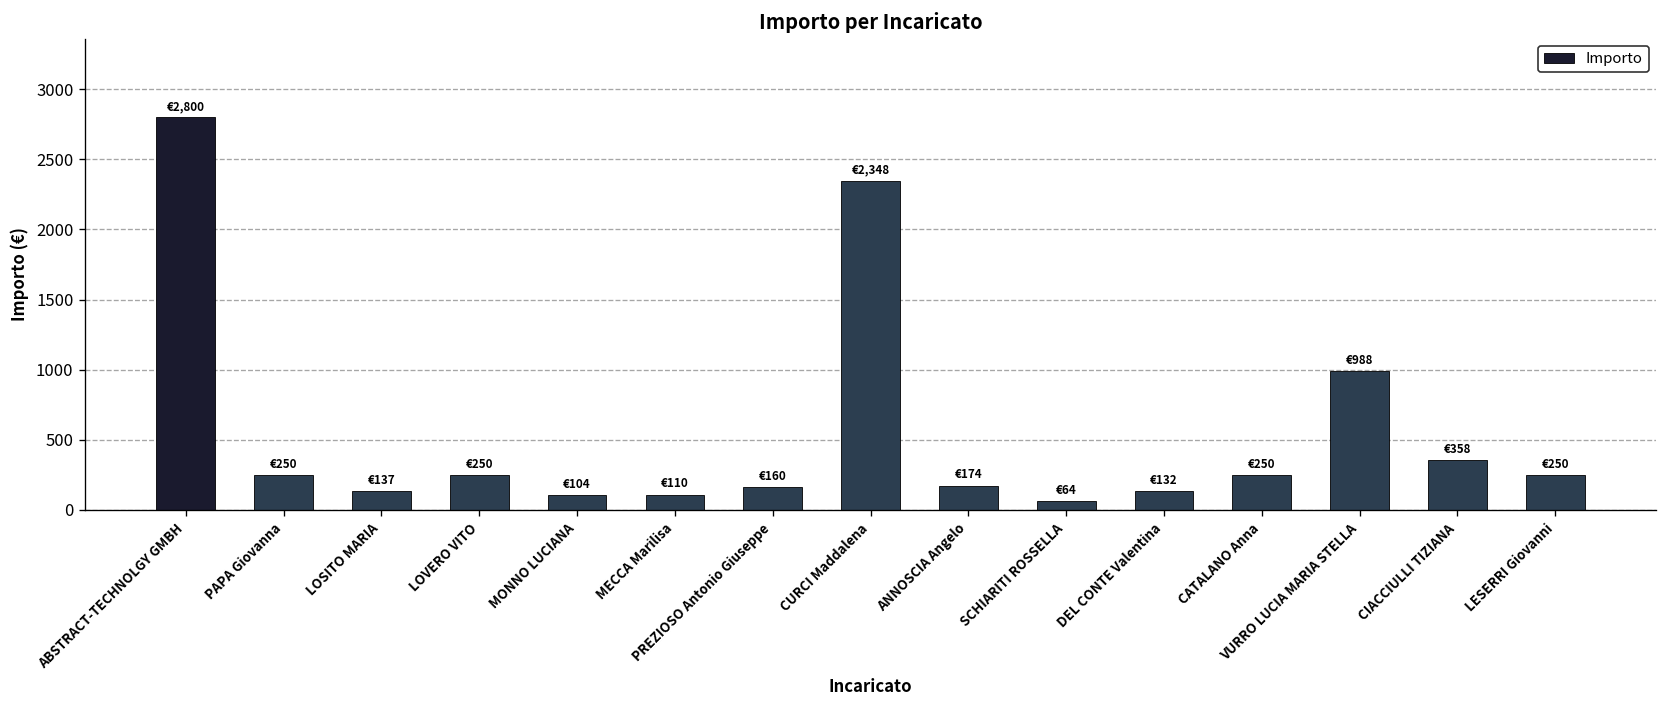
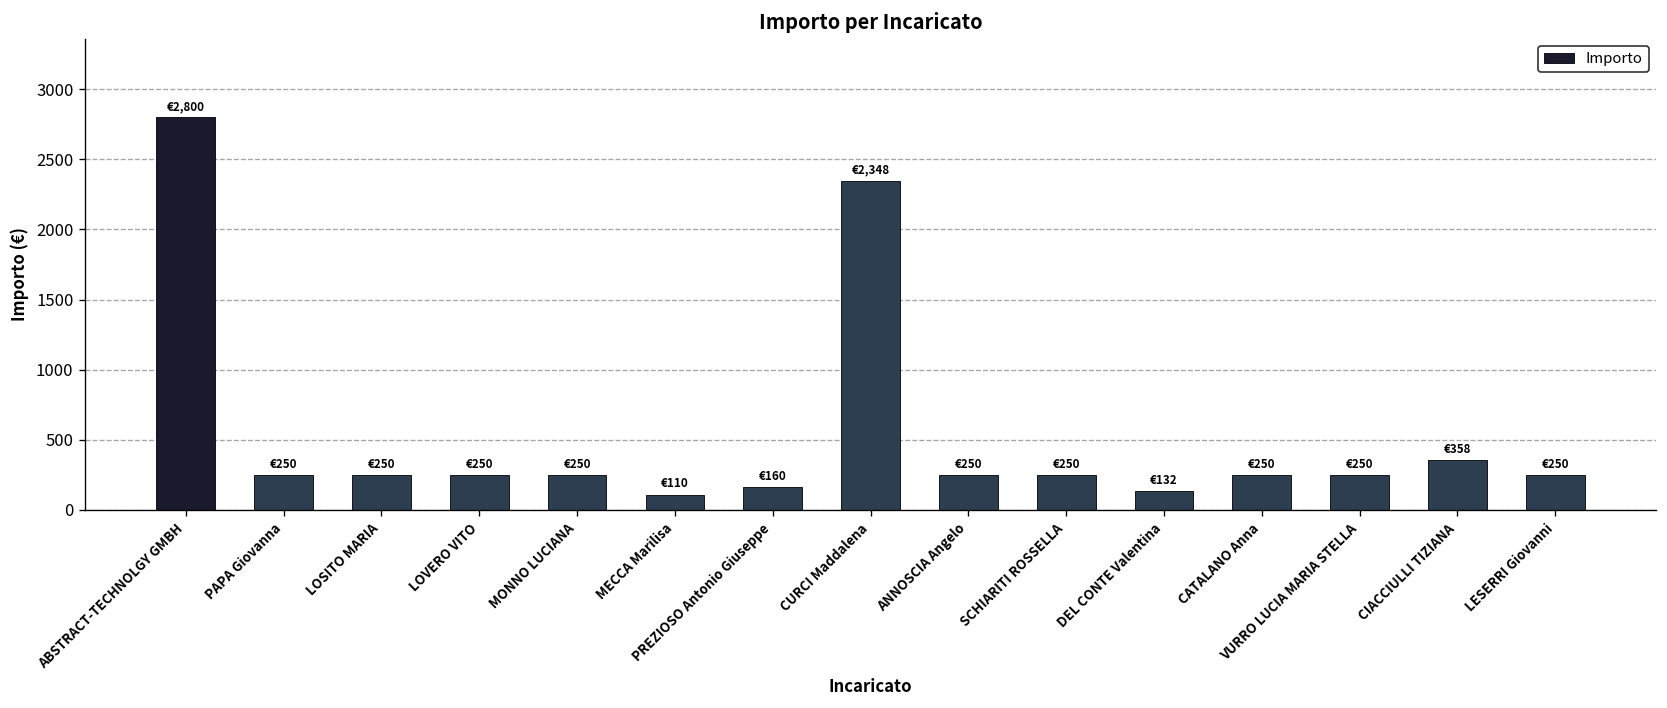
LOSITO MARIA: €137 -> €250
MONNO LUCIANA: €104 -> €250
ANNOSCIA Angelo: €174 -> €250
SCHIARITI ROSSELLA: €64 -> €250
VURRO LUCIA MARIA STELLA: €988 -> €250
